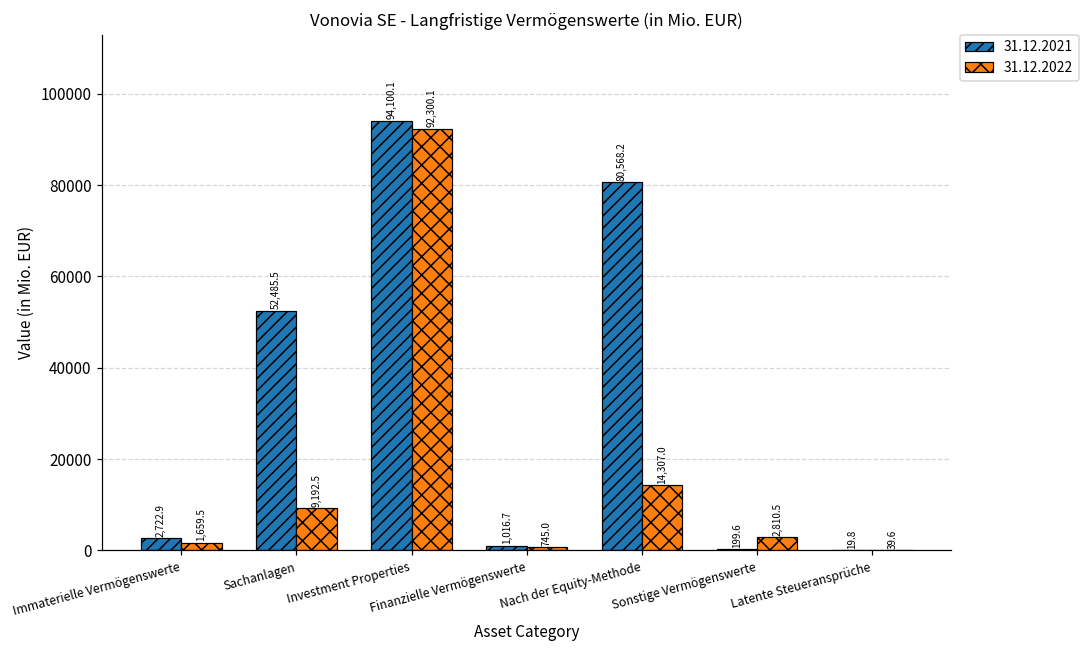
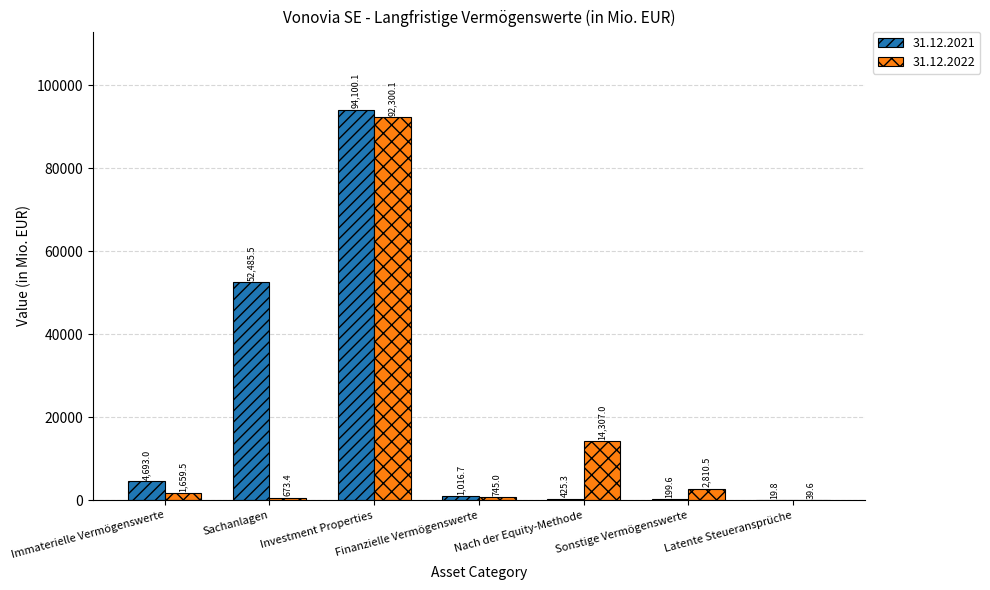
31.12.2021, Immaterielle Vermögenswerte: 2,722.9 -> 4,693.0
31.12.2022, Sachanlagen: 9,192.5 -> 673.4
31.12.2021, Nach der Equity-Methode: 80,568.2 -> 425.3
